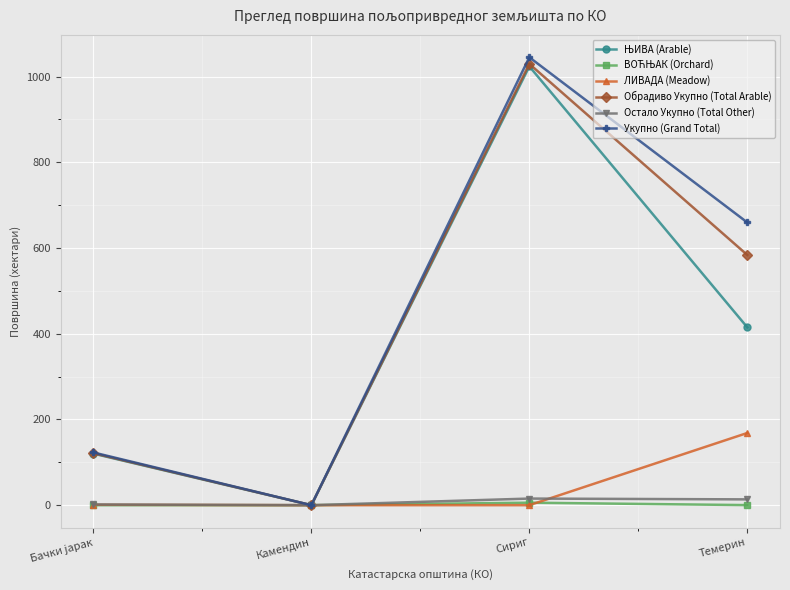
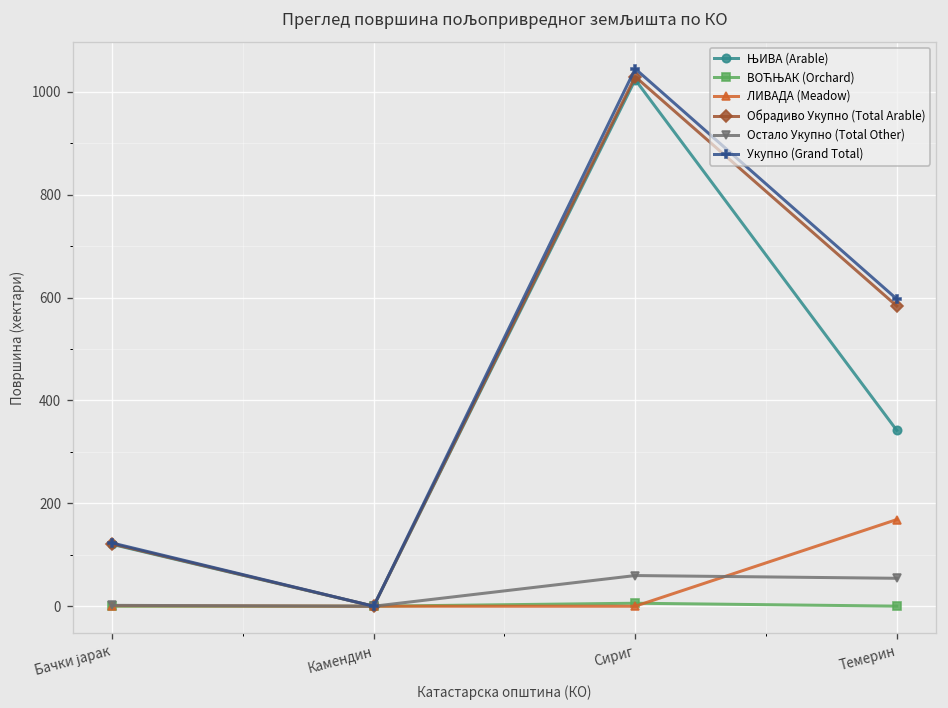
Остало Укупно (Total Other), Сириг: 20 -> 60
ЊИВА (Arable), Темерин: 410 -> 340
Остало Укупно (Total Other), Темерин: 10 -> 50
Укупно (Grand Total), Темерин: 660 -> 600
